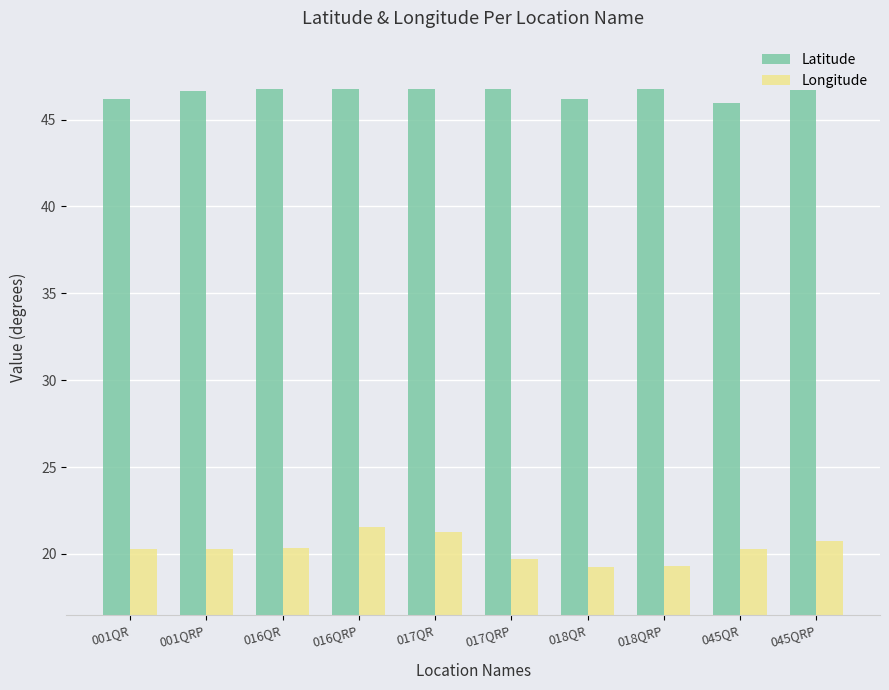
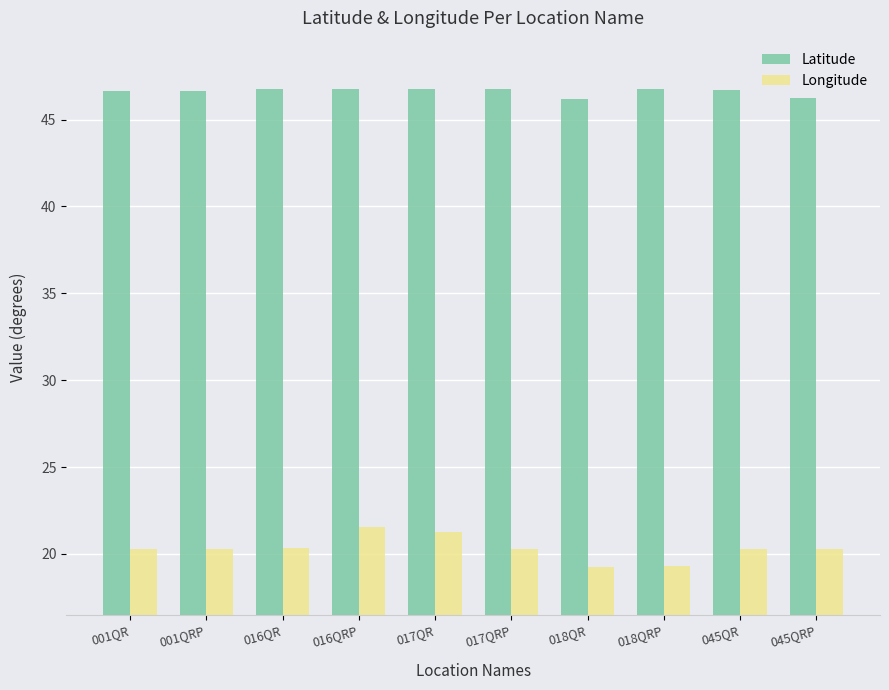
Latitude, 001QR: 46.2 -> 46.7
Longitude, 017QRP: 19.7 -> 20.3
Latitude, 045QR: 45.9 -> 46.7
Latitude, 045QRP: 46.7 -> 46.3
Longitude, 045QRP: 20.7 -> 20.3
